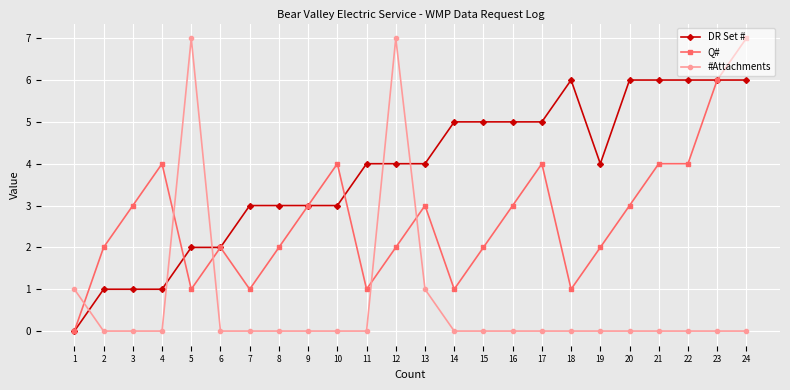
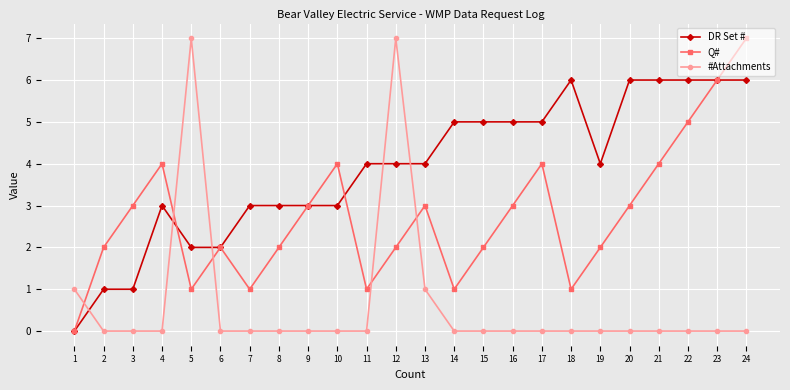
DR Set #, 4: 1 -> 3
Q#, 22: 4 -> 5
